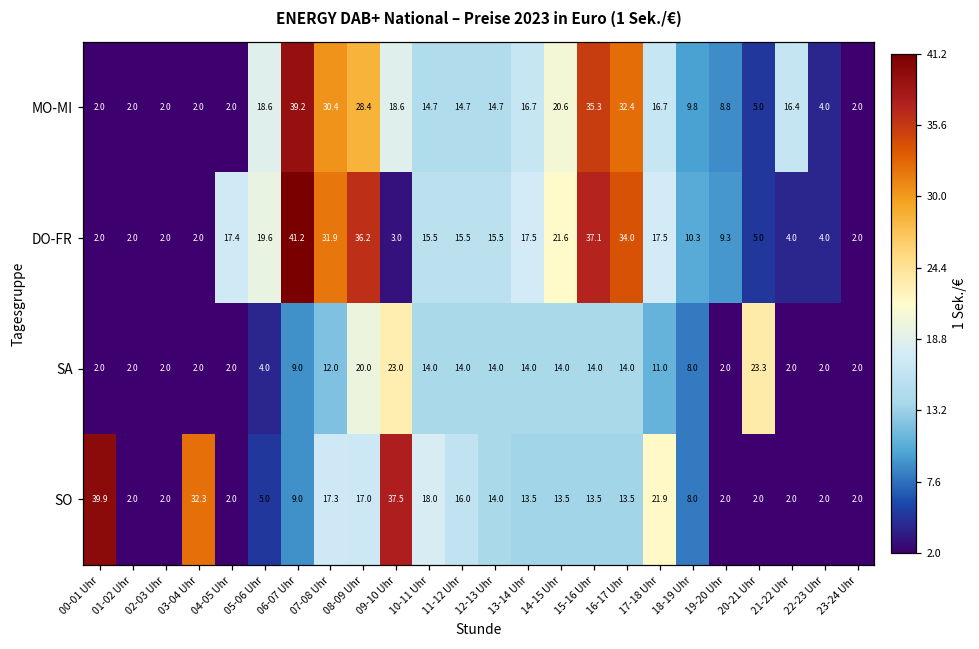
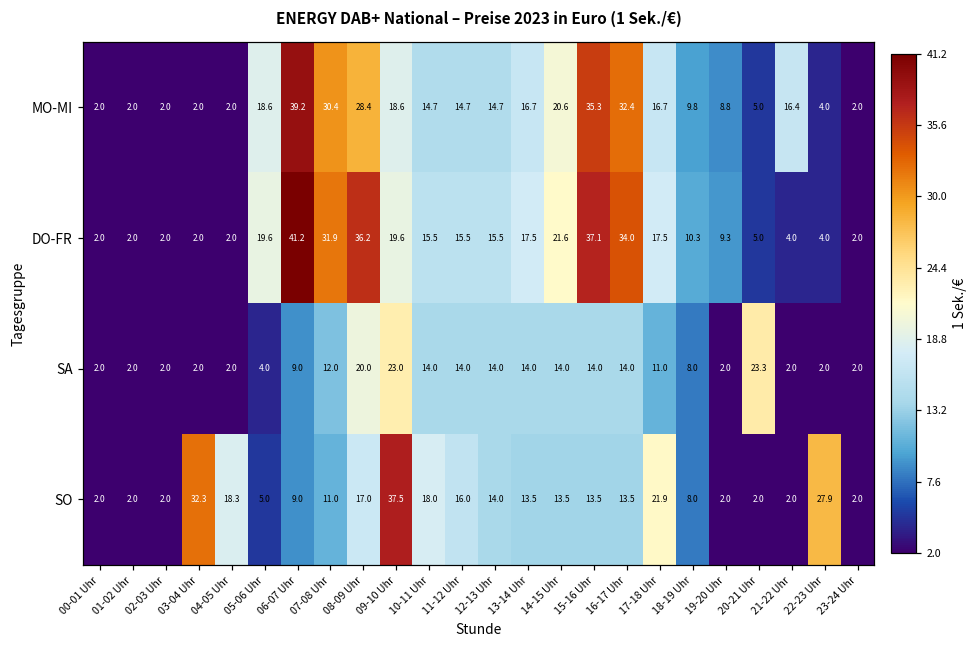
DO-FR, 04-05 Uhr: 17.4 -> 2.0
DO-FR, 09-10 Uhr: 3.0 -> 19.6
SO, 00-01 Uhr: 39.9 -> 2.0
SO, 04-05 Uhr: 2.0 -> 18.3
SO, 07-08 Uhr: 17.3 -> 11.0
SO, 22-23 Uhr: 2.0 -> 27.9
